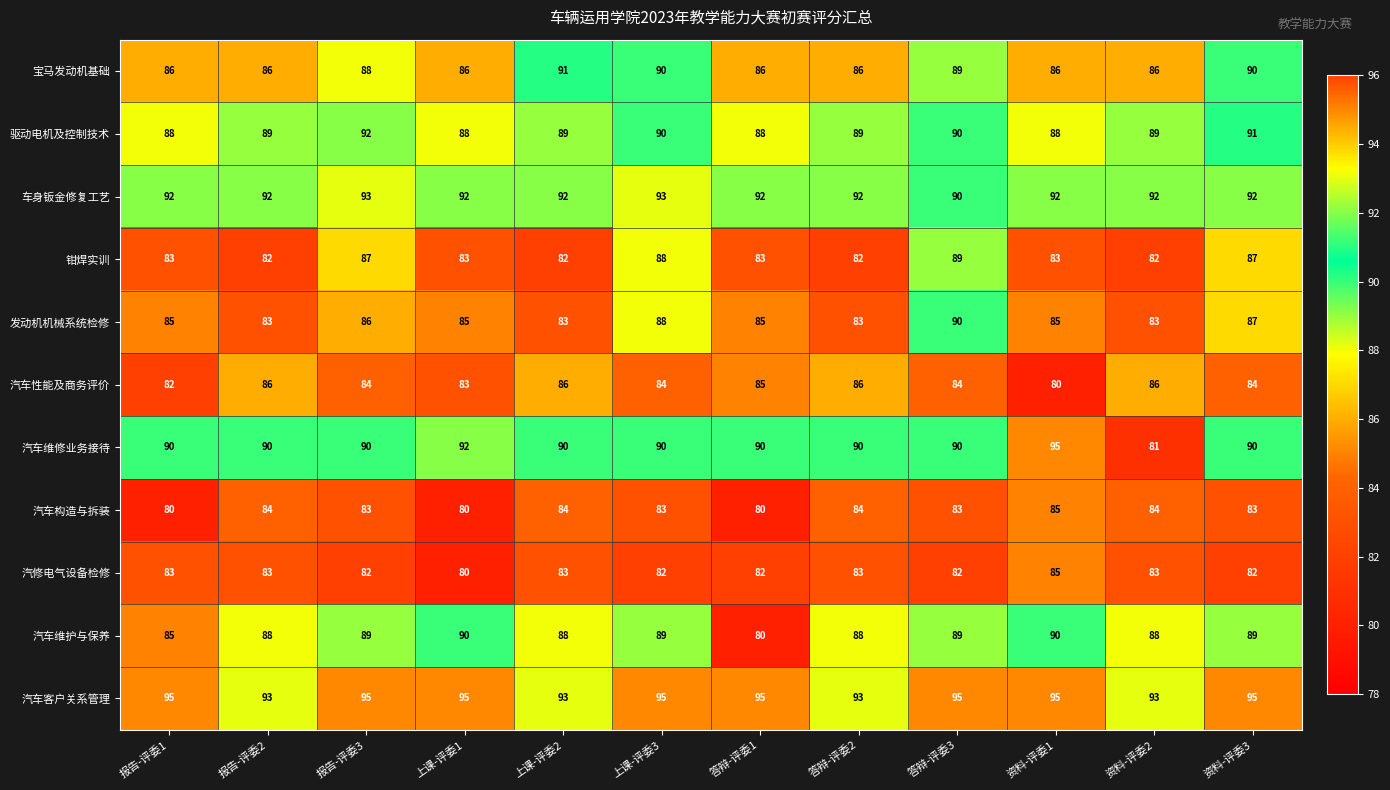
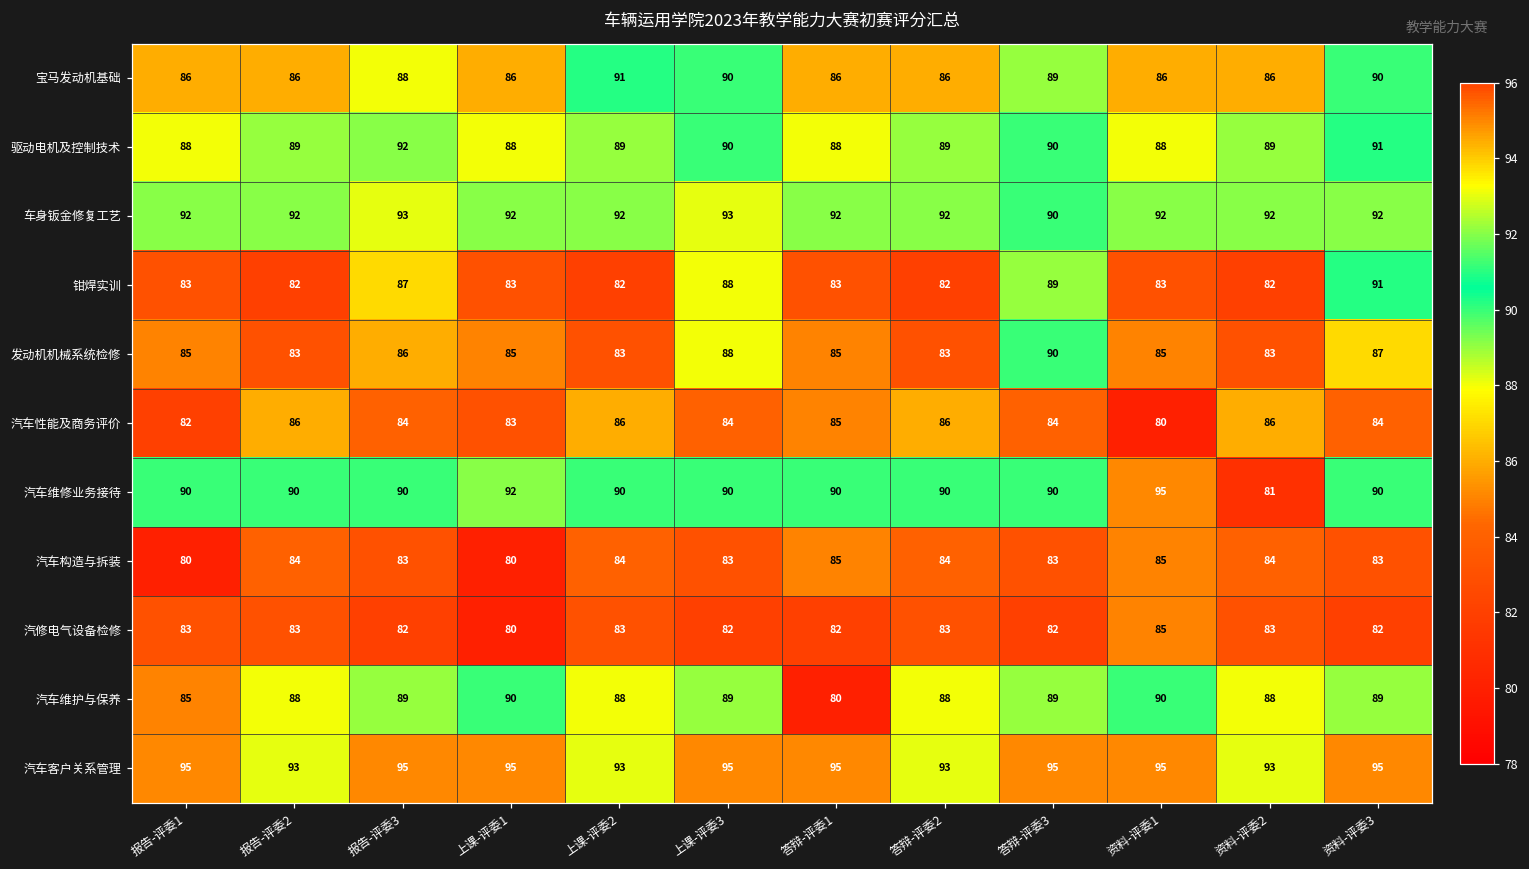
钳焊实训, 资料-评委3: 87 -> 91
汽车构造与拆装, 答辩-评委1: 80 -> 85
